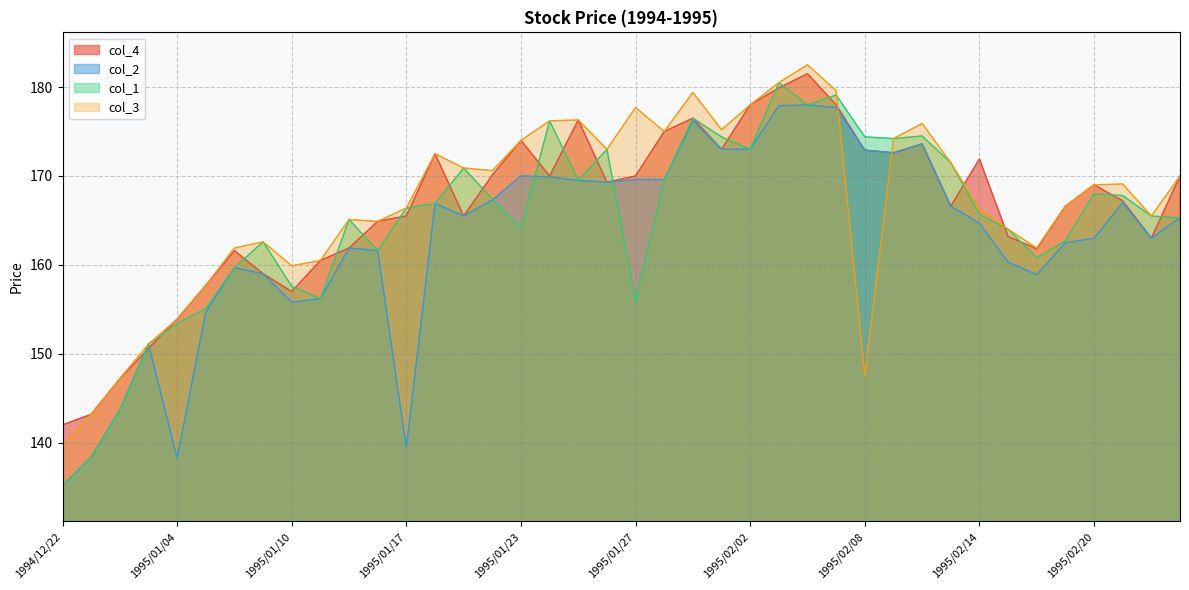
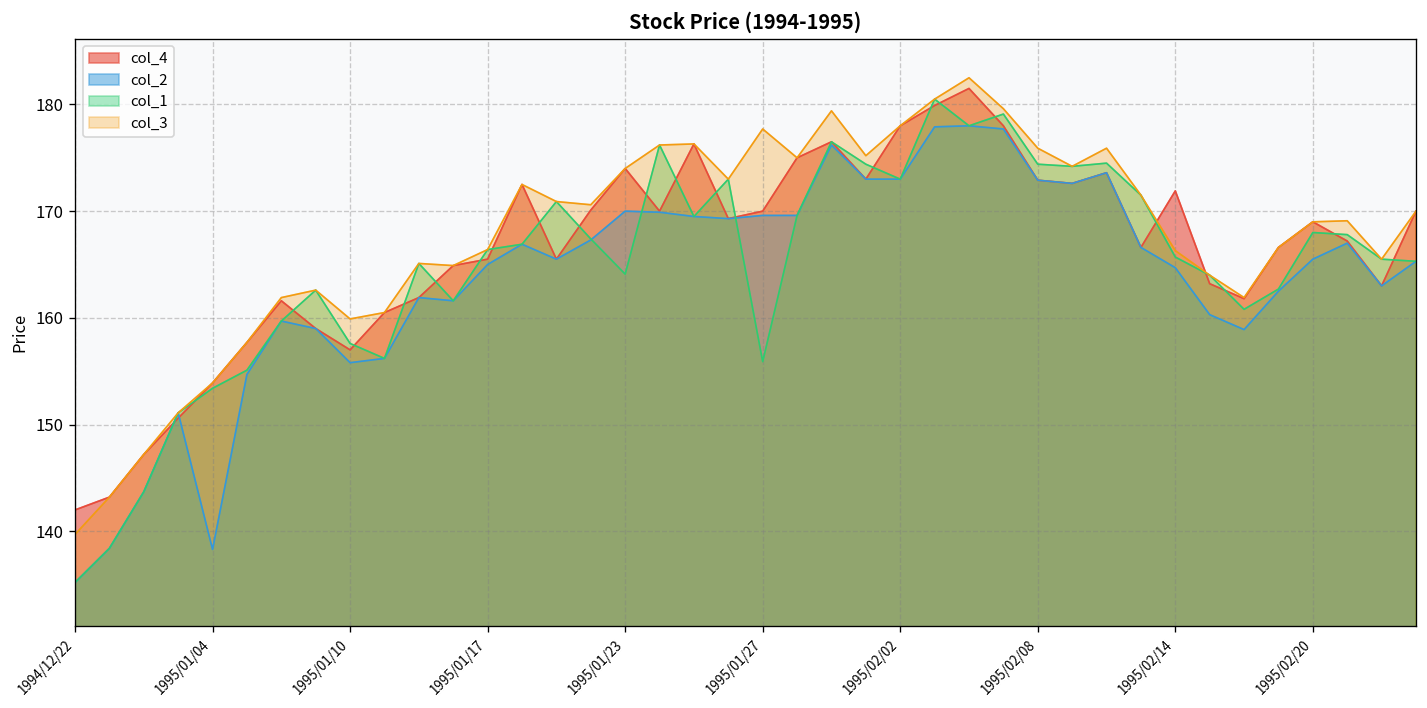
col_2, 1995/01/17: 139 -> 165
col_3, 1995/02/08: 148 -> 176
col_2, 1995/02/20: 163 -> 166
